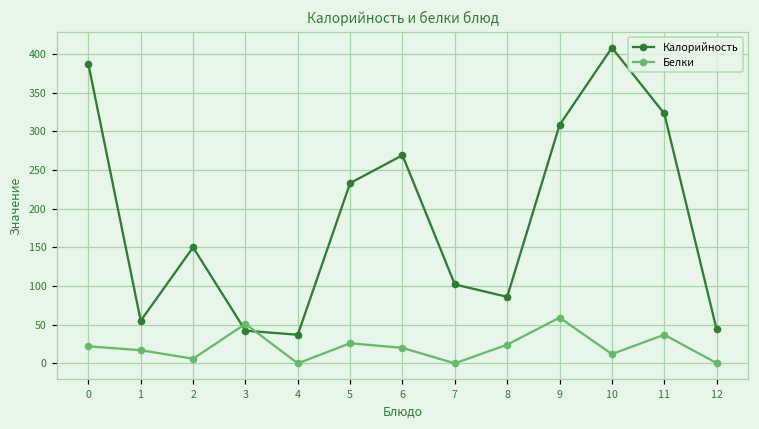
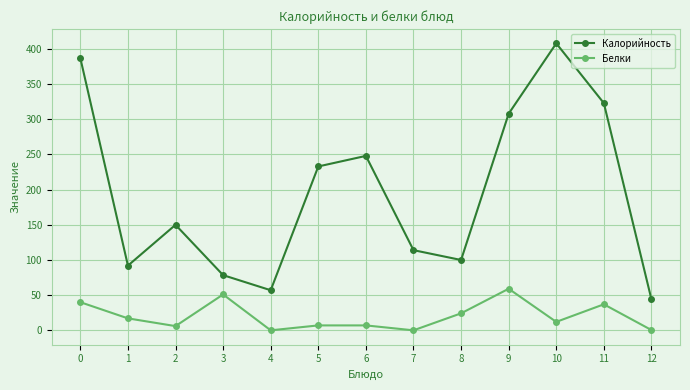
Белки, 0: 20 -> 40
Калорийность, 1: 60 -> 90
Калорийность, 3: 40 -> 80
Калорийность, 4: 40 -> 60
Белки, 5: 30 -> 10
Калорийность, 6: 270 -> 250
Белки, 6: 20 -> 10
Калорийность, 7: 100 -> 110
Калорийность, 8: 90 -> 100
